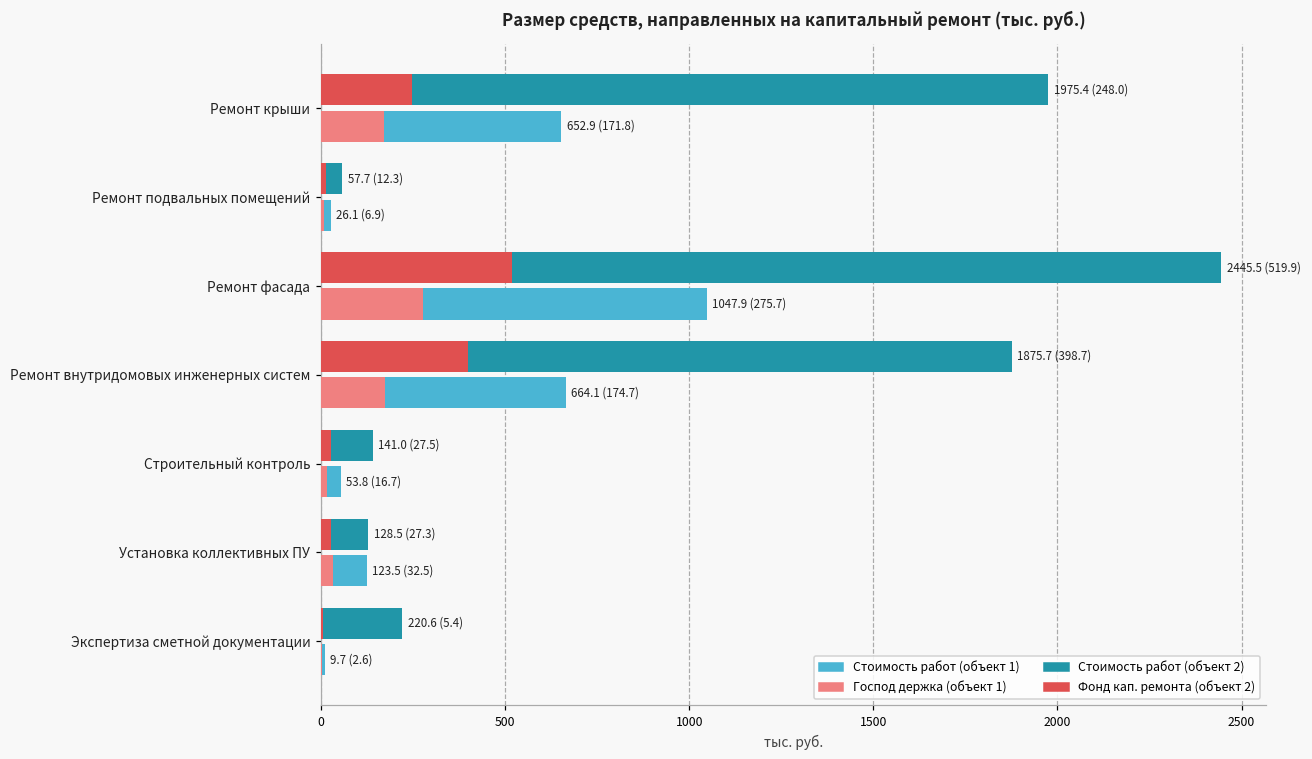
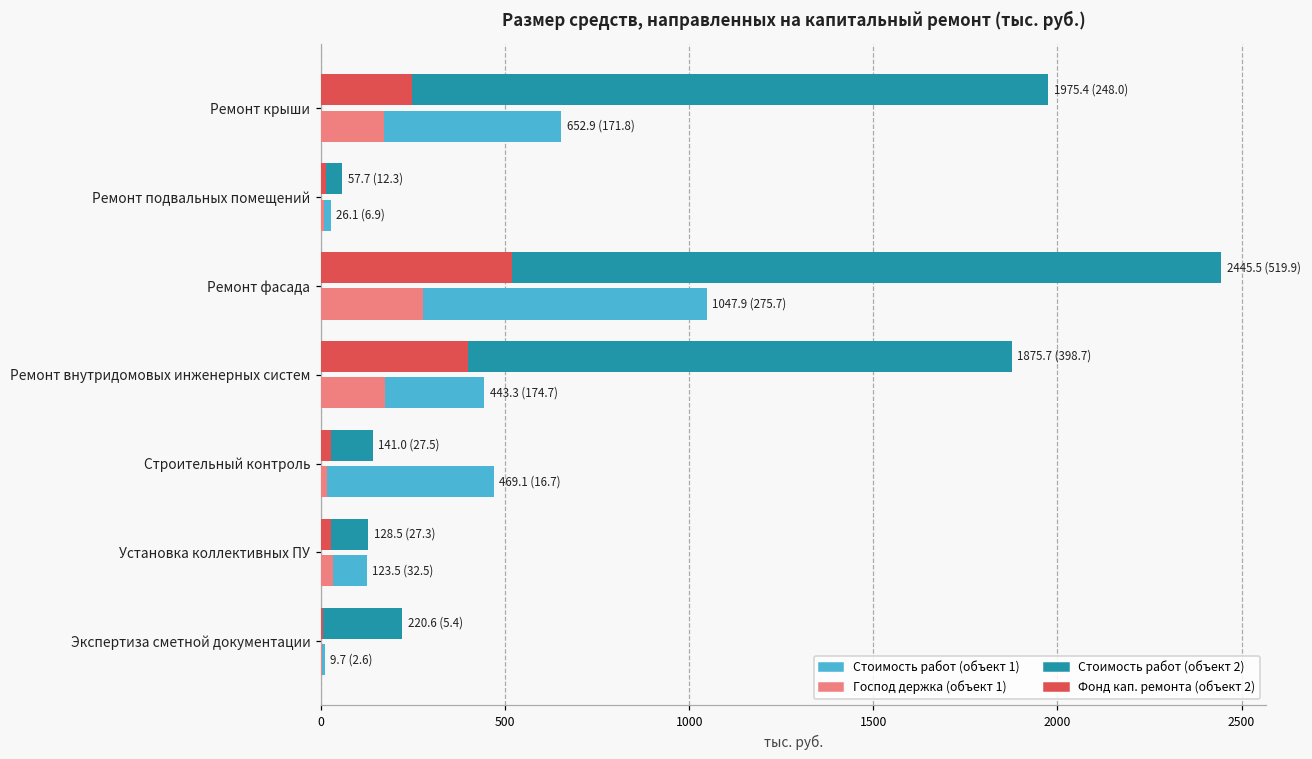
Стоимость работ (объект 1), Ремонт внутридомовых инженерных систем: 664.1 -> 443.3
Стоимость работ (объект 1), Строительный контроль: 53.8 -> 469.1
